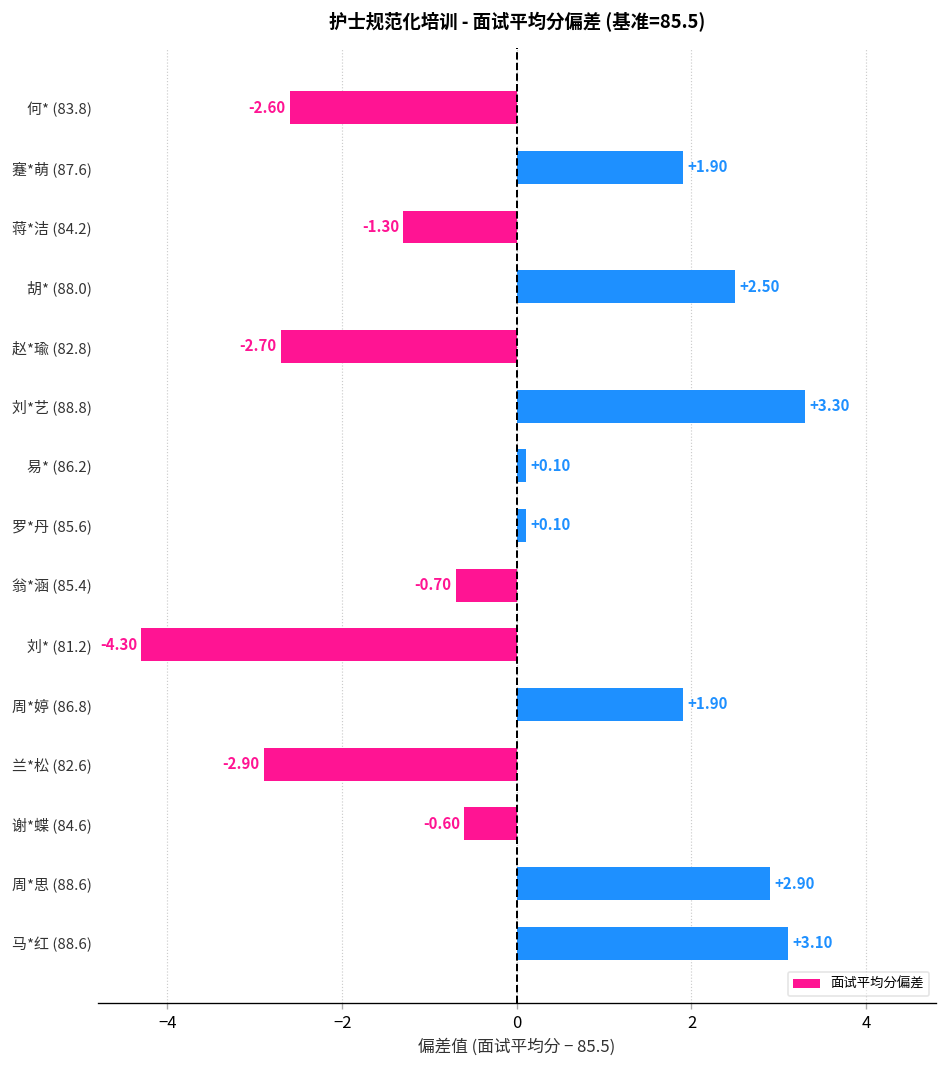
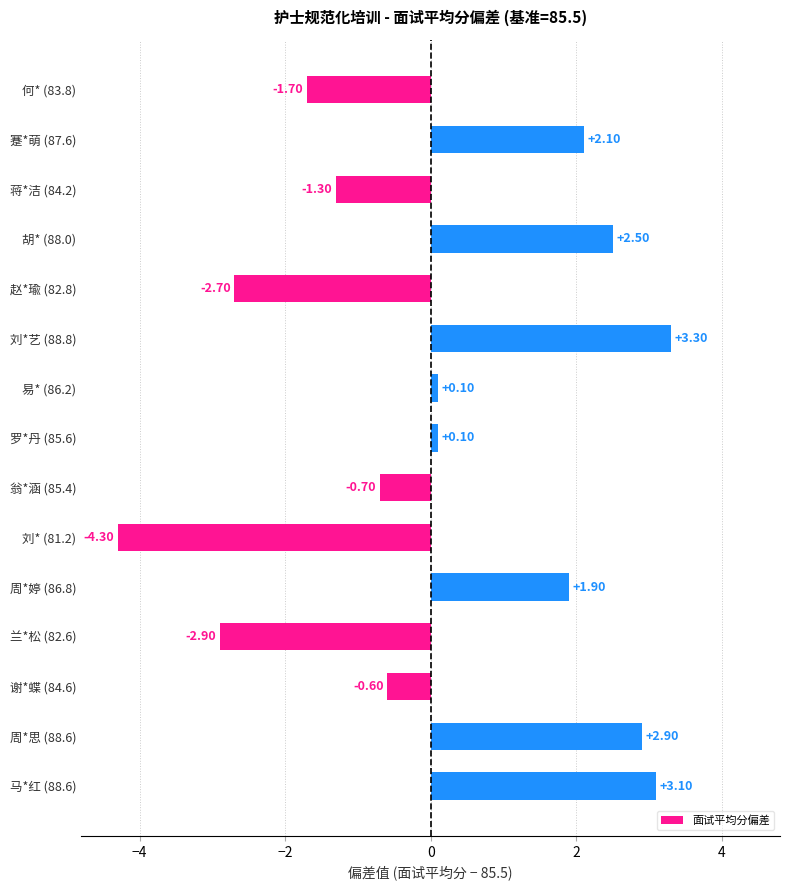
何* (83.8): -2.60 -> -1.70
蹇*萌 (87.6): +1.90 -> +2.10
